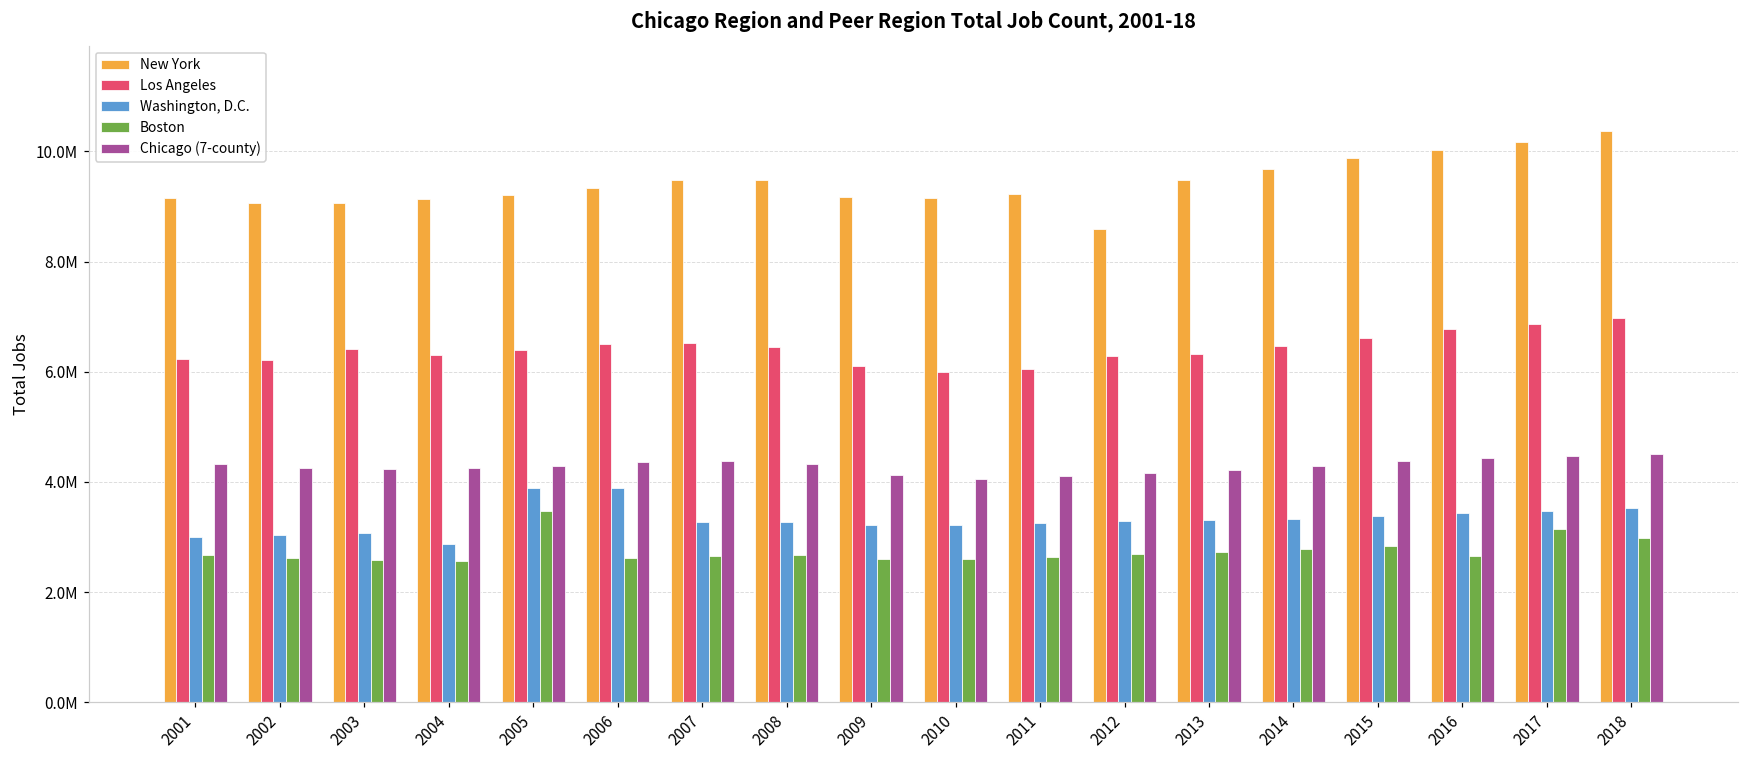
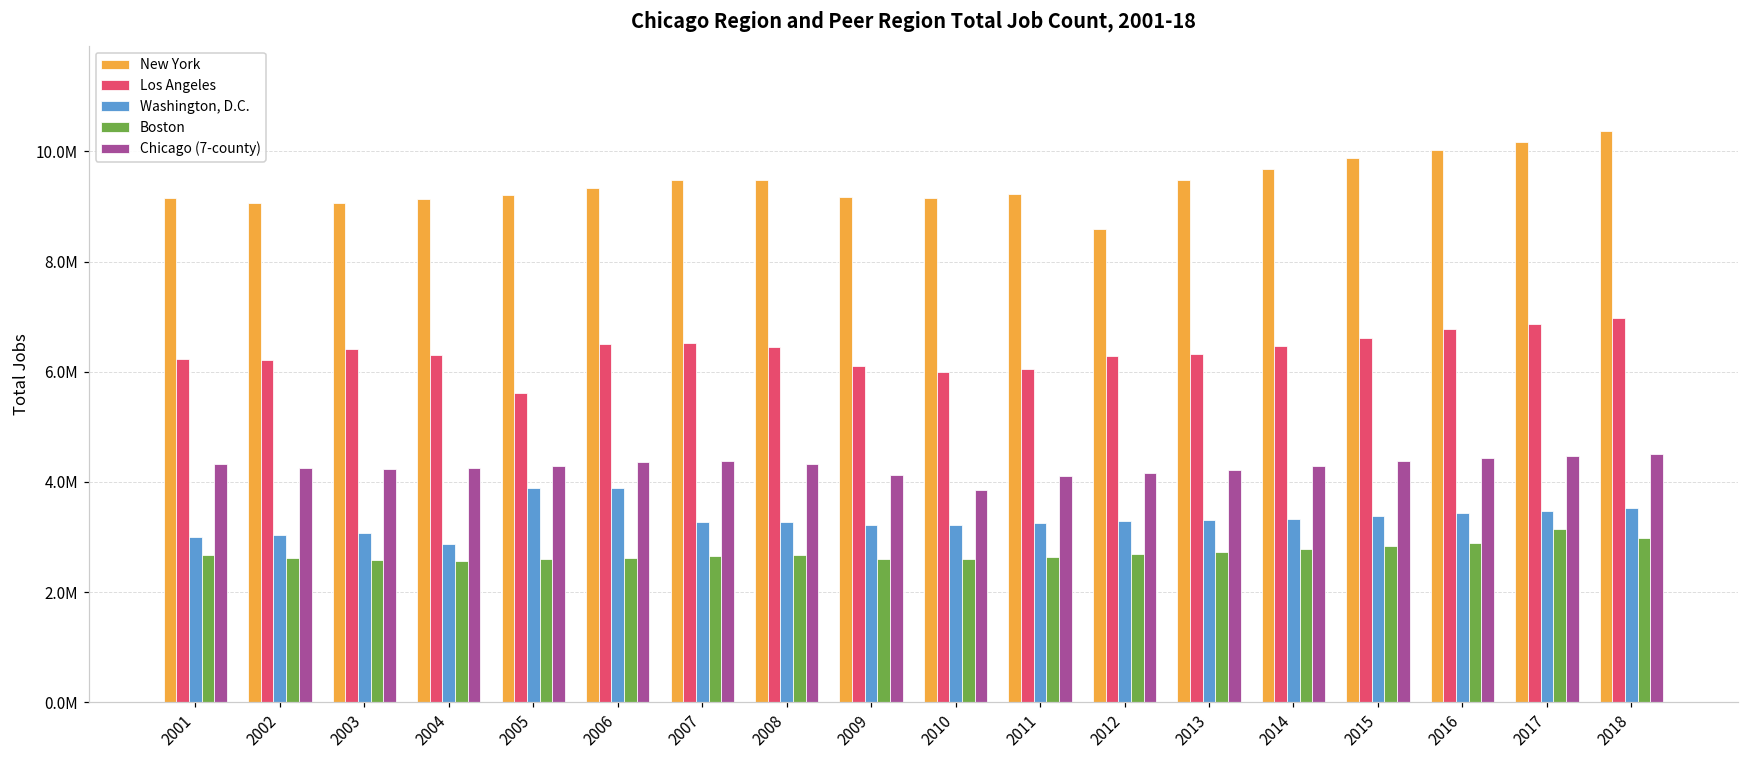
Los Angeles, 2005: 6400000 -> 5600000
Boston, 2005: 3500000 -> 2600000
Chicago (7-county), 2010: 4100000 -> 3900000
Boston, 2016: 2700000 -> 2900000
